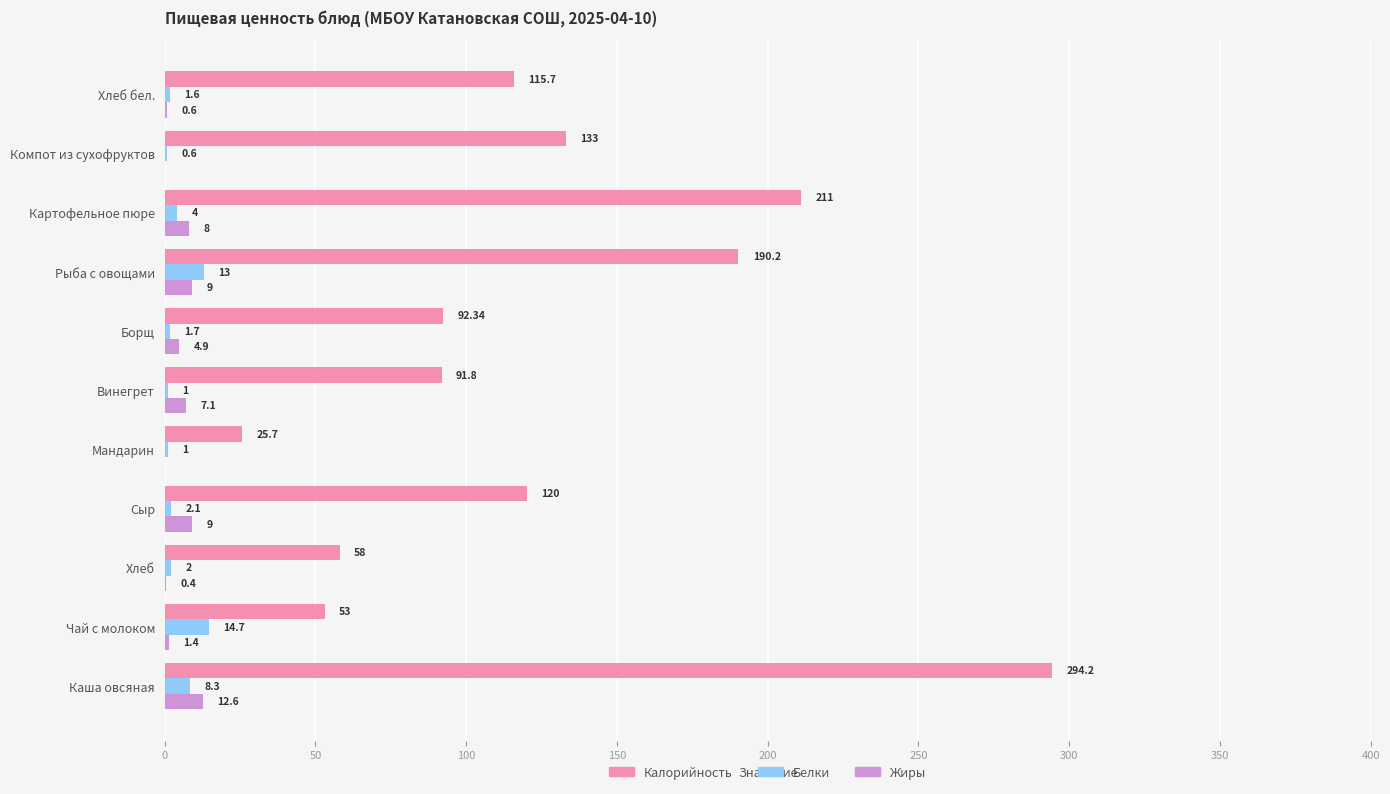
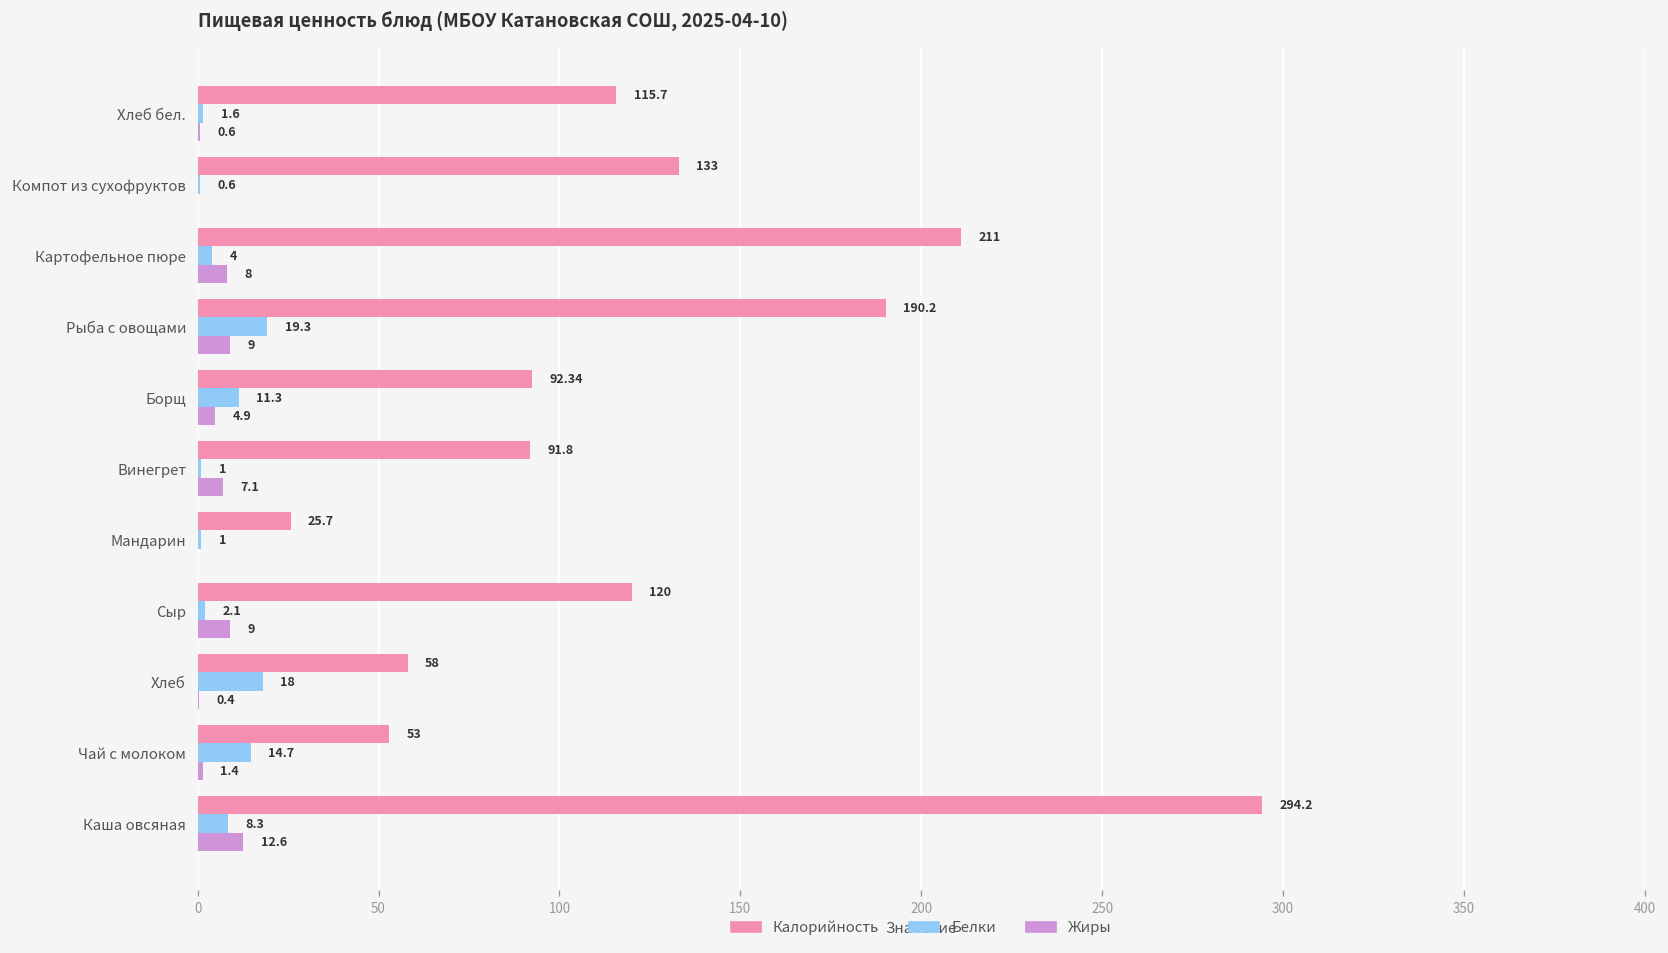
Белки, Рыба с овощами: 13 -> 19.3
Белки, Борщ: 1.7 -> 11.3
Белки, Хлеб: 2 -> 18
